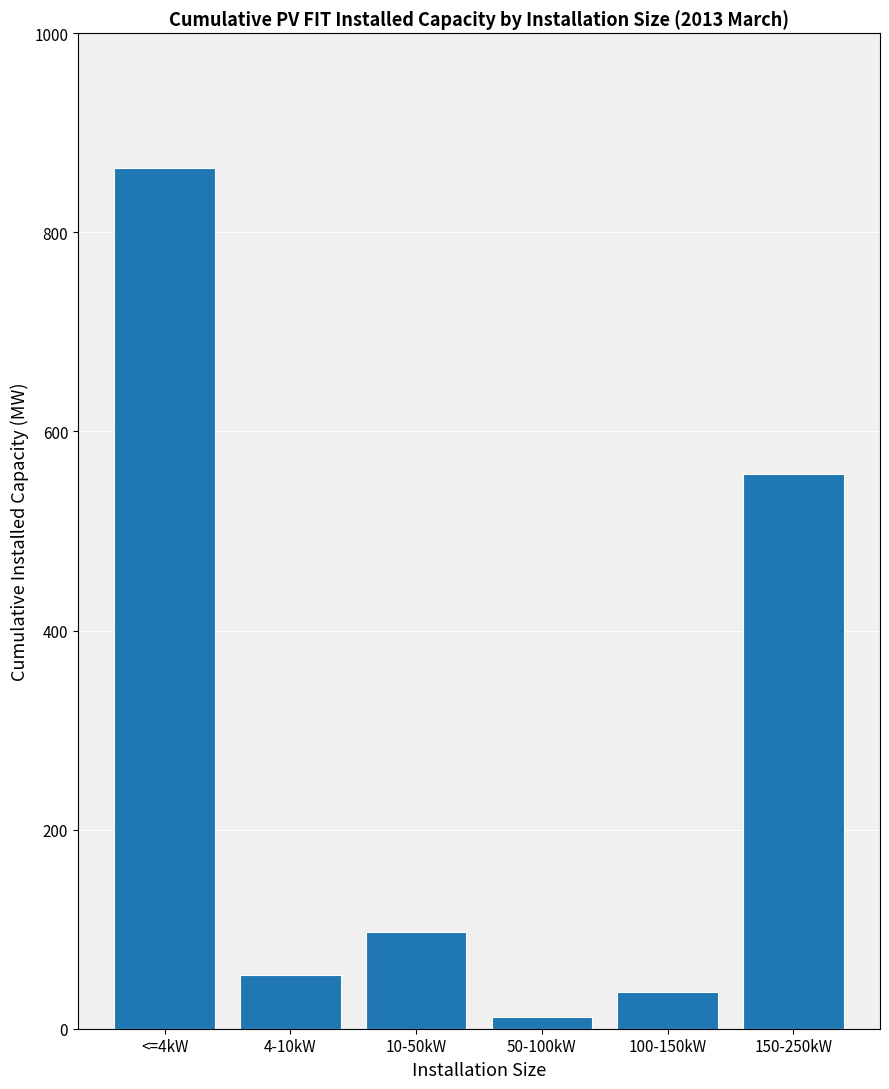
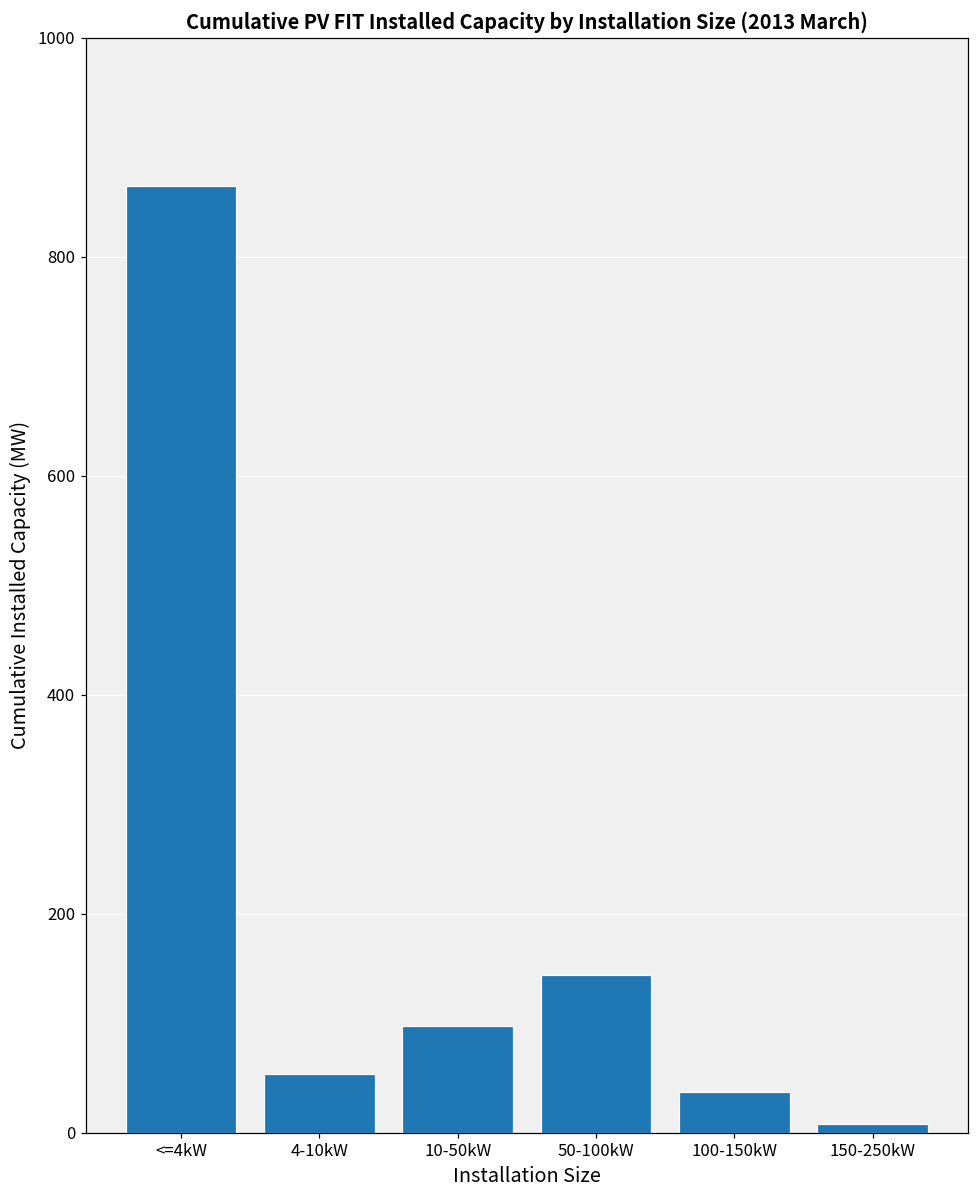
50-100kW: 10 -> 140
150-250kW: 560 -> 10
